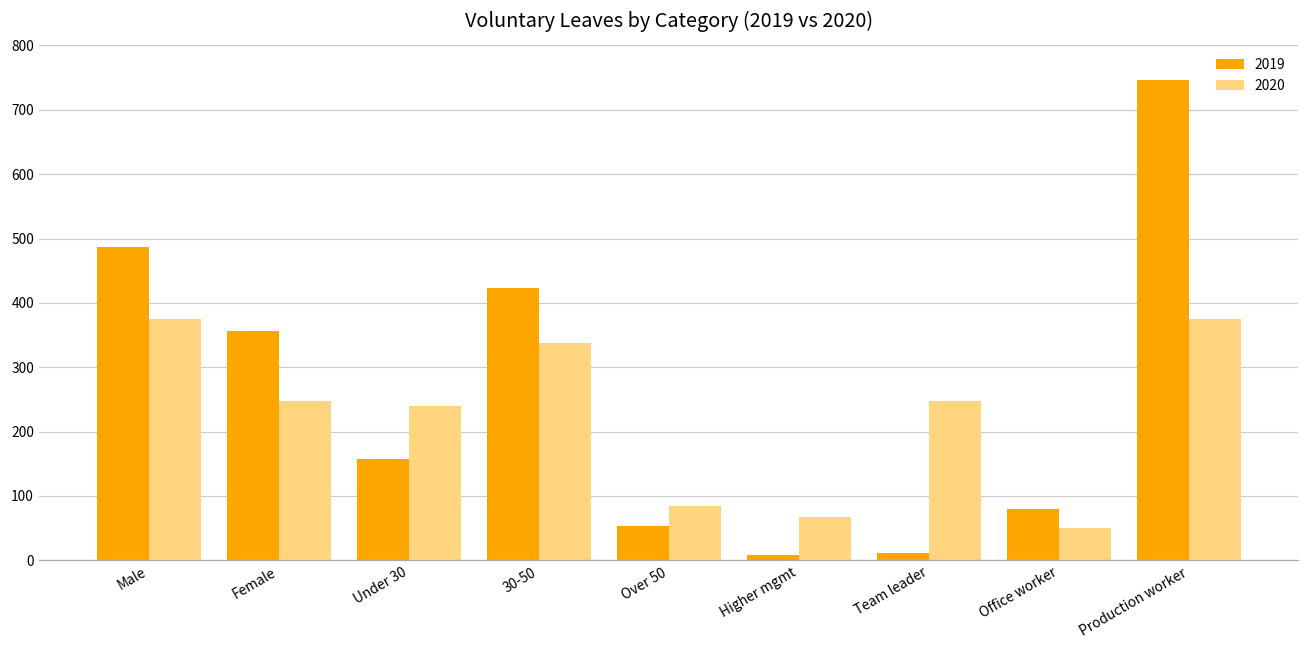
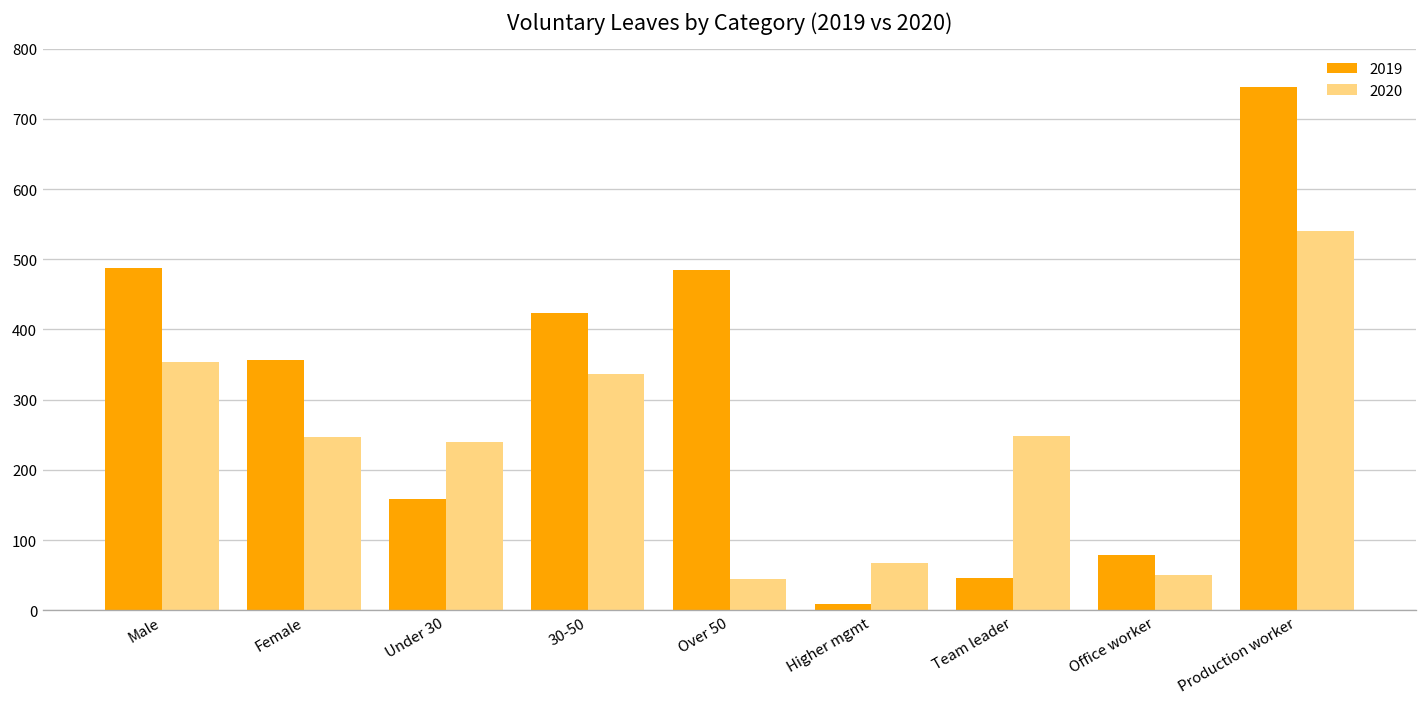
2020, Male: 380 -> 350
2019, Over 50: 50 -> 480
2020, Over 50: 90 -> 50
2019, Team leader: 10 -> 50
2020, Production worker: 380 -> 540
